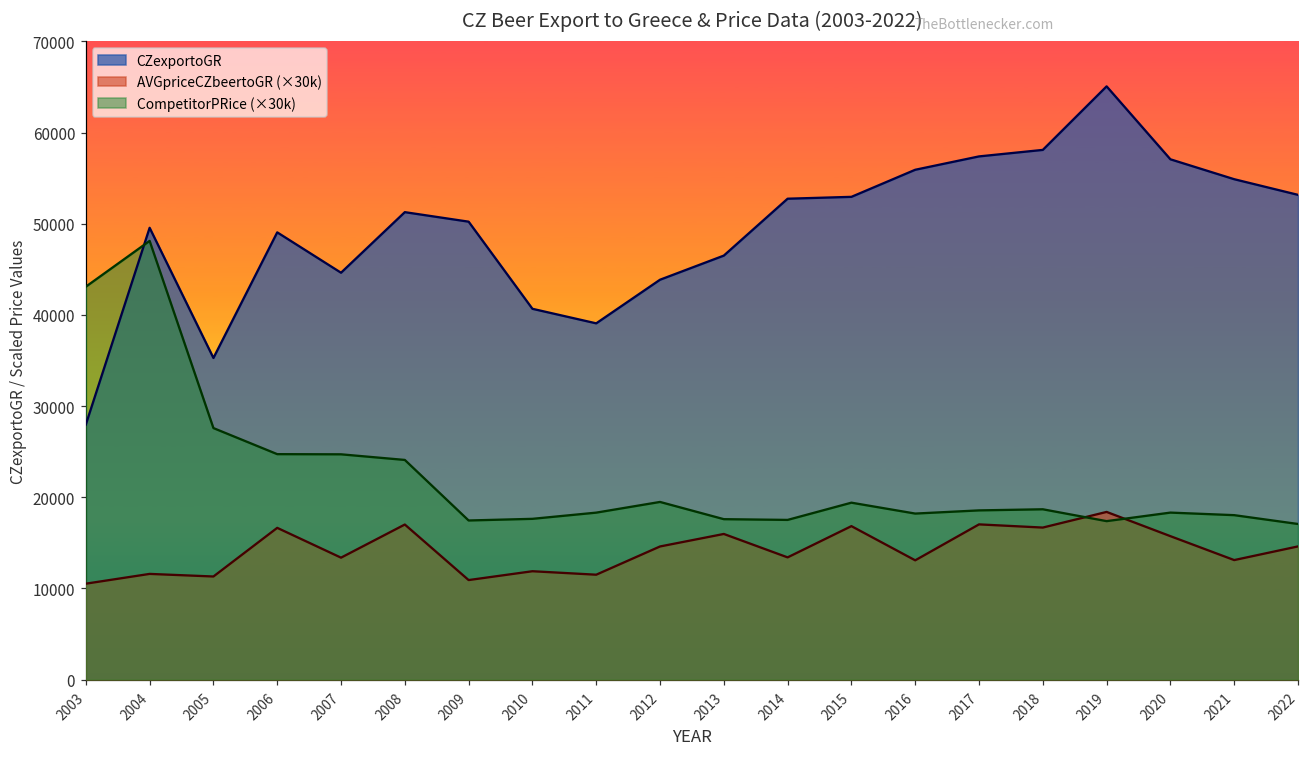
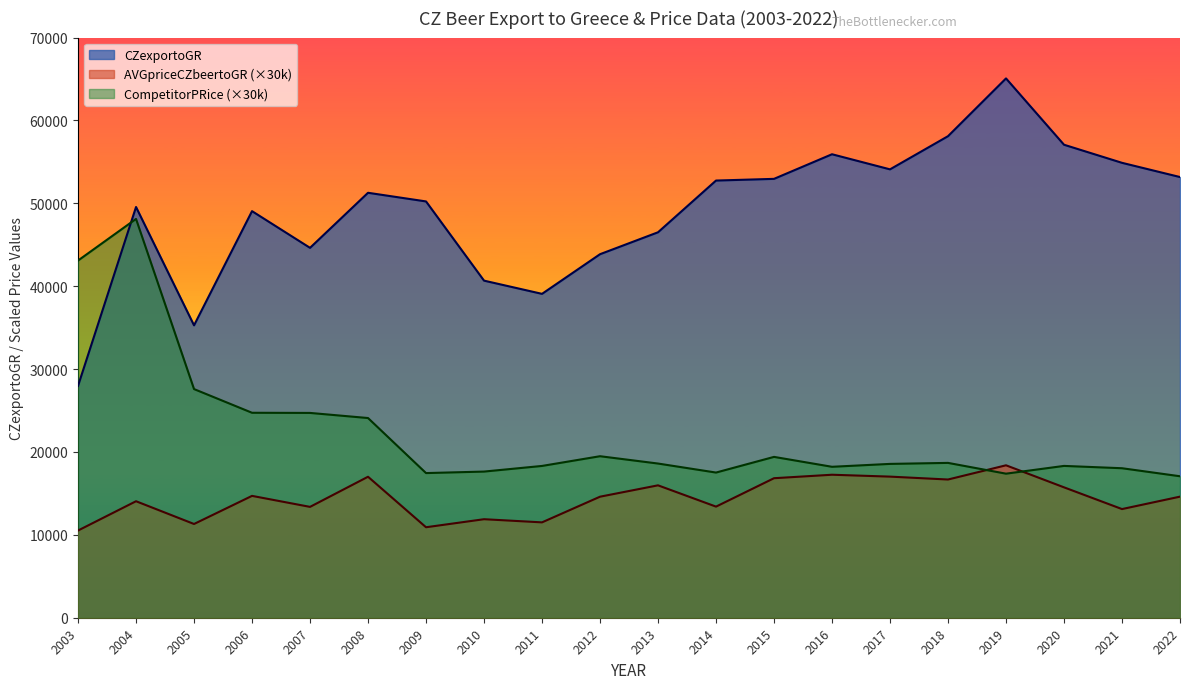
AVGpriceCZbeertoGR (×30k), 2004: 12000 -> 14000
AVGpriceCZbeertoGR (×30k), 2006: 17000 -> 15000
CompetitorPRice (×30k), 2013: 18000 -> 19000
AVGpriceCZbeertoGR (×30k), 2016: 13000 -> 17000
CZexportoGR, 2017: 57000 -> 54000
